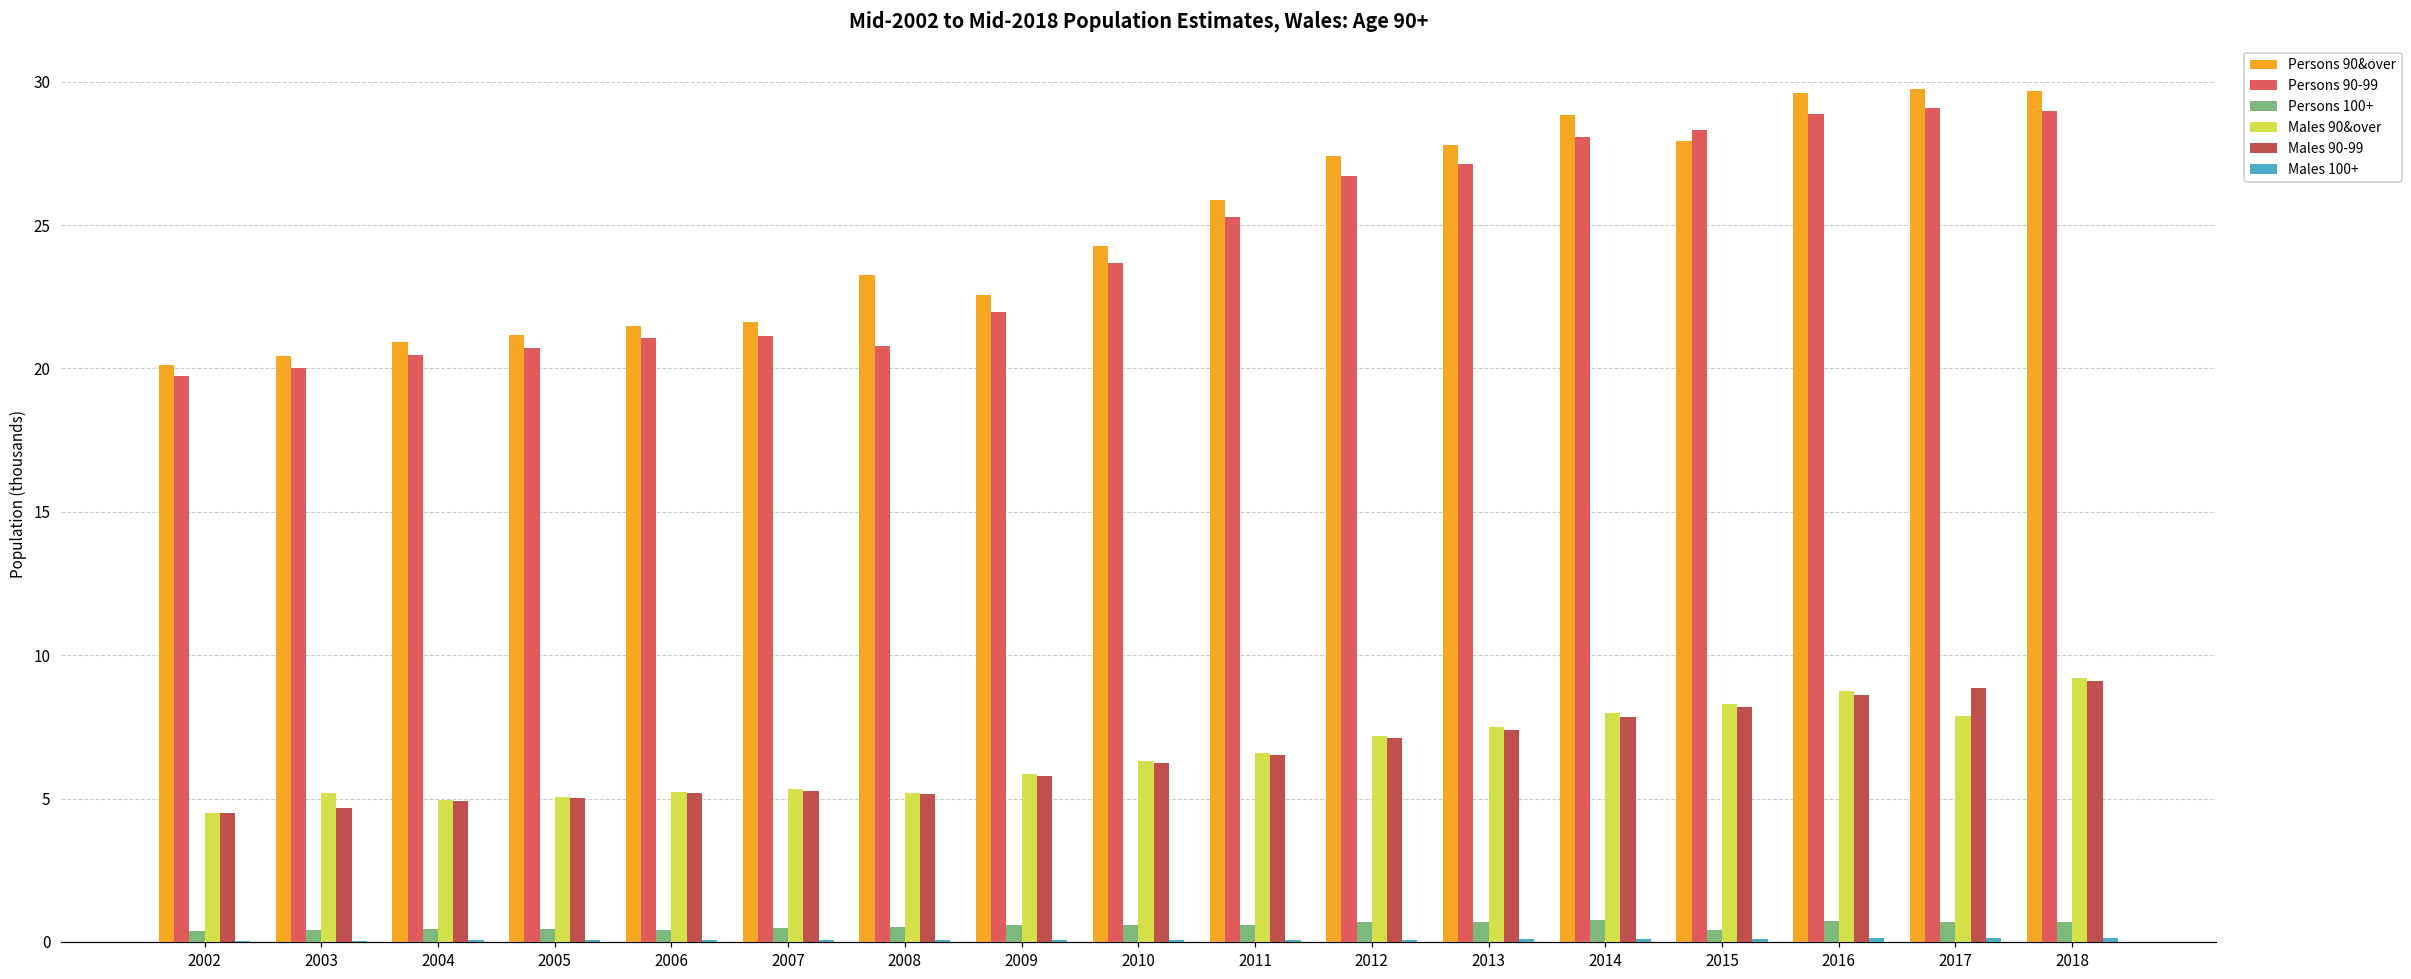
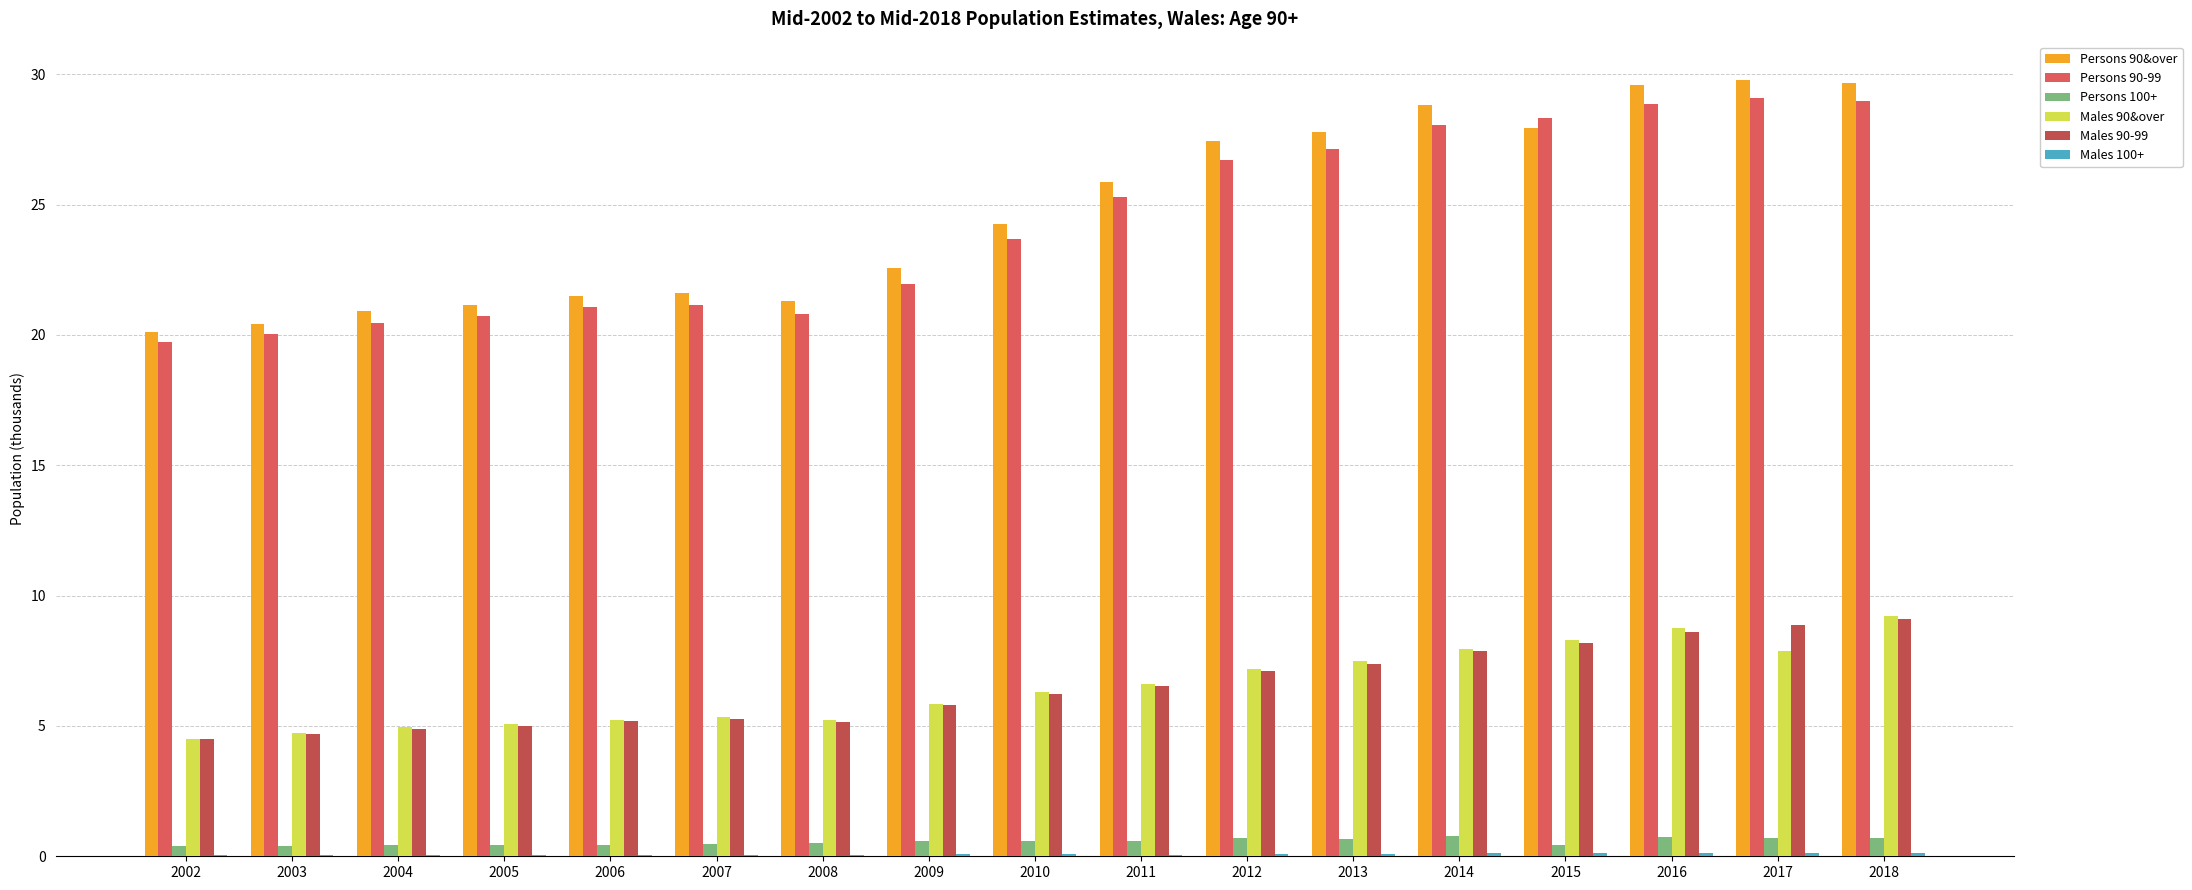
Males 90&over, 2003: 5.2 -> 4.7
Persons 90&over, 2008: 23.3 -> 21.3
